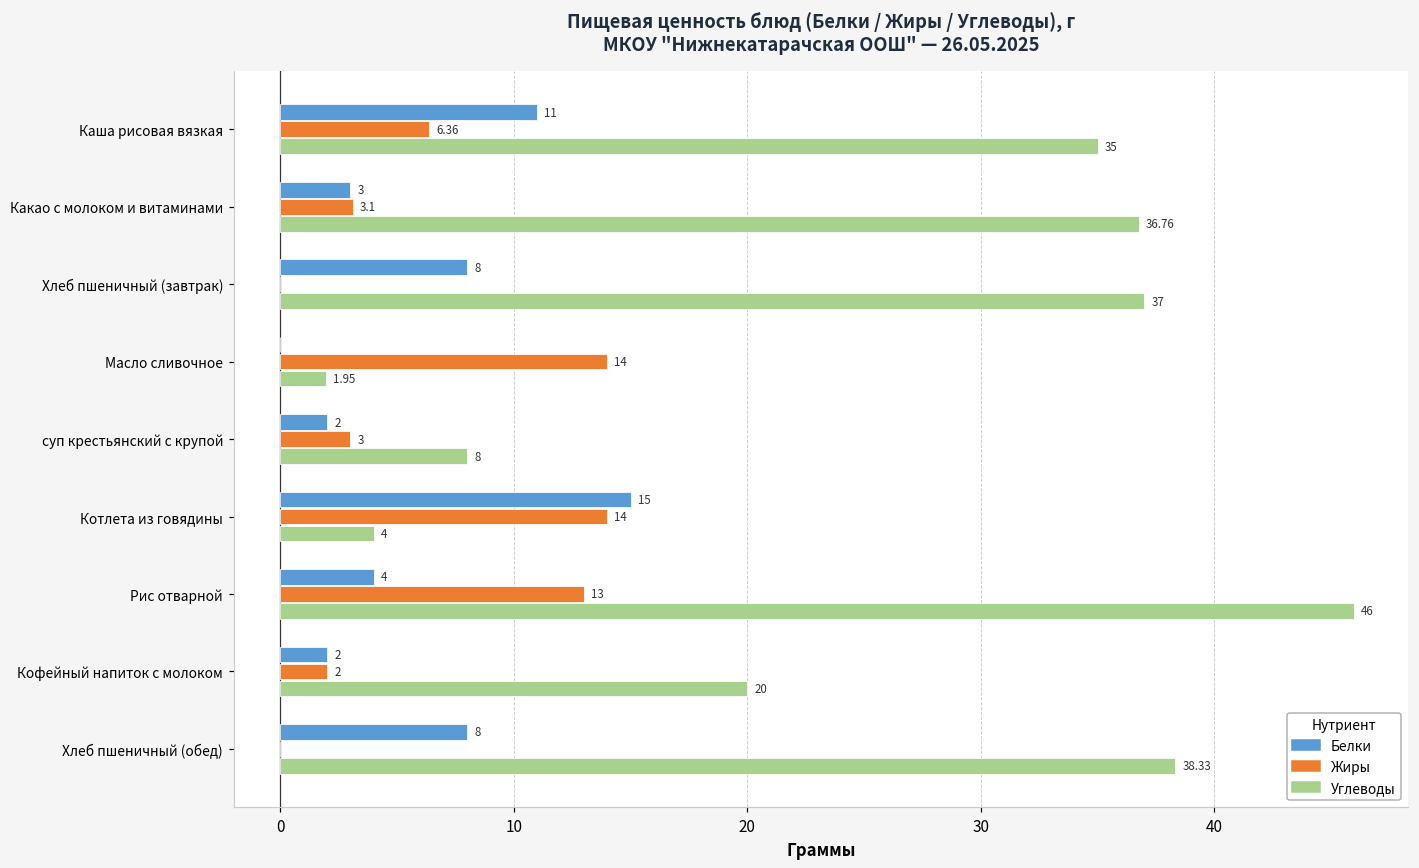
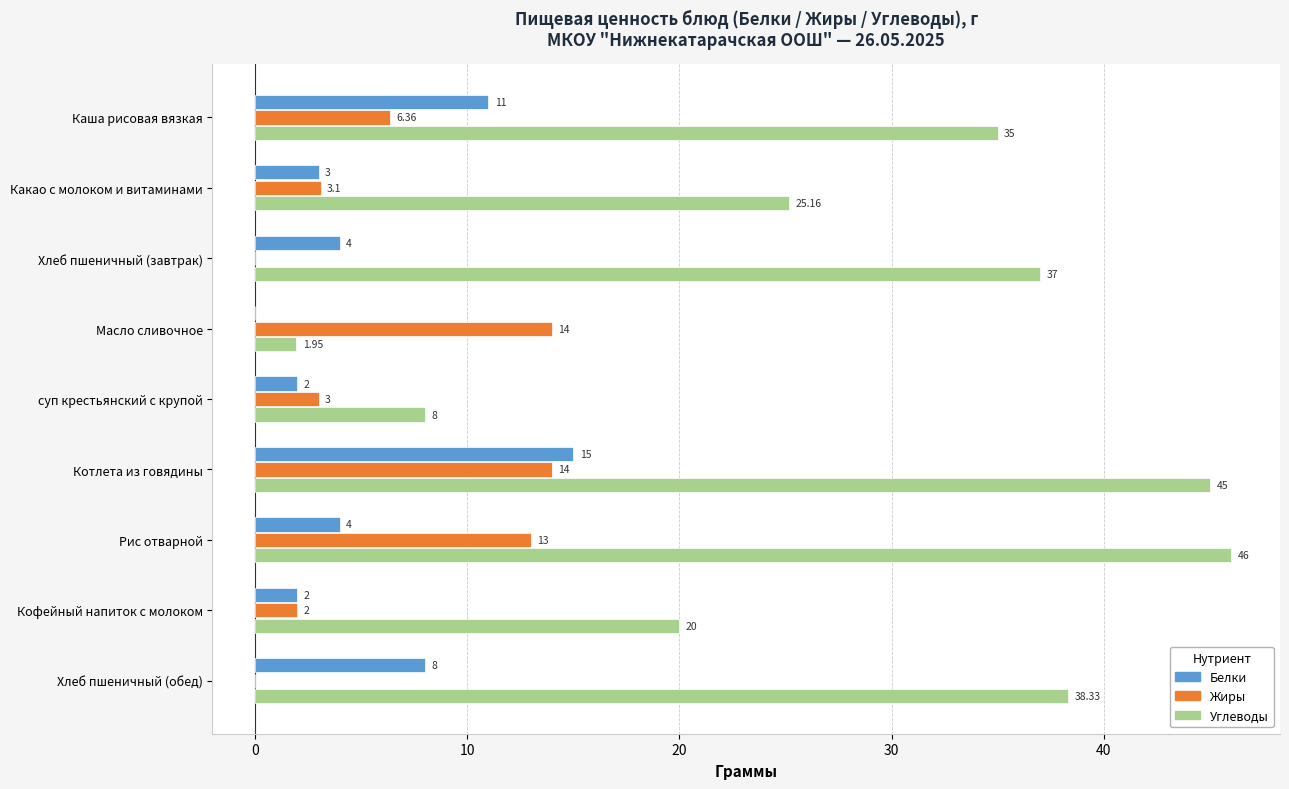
Углеводы, Какао с молоком и витаминами: 36.76 -> 25.16
Белки, Хлеб пшеничный (завтрак): 8 -> 4
Углеводы, Котлета из говядины: 4 -> 45
